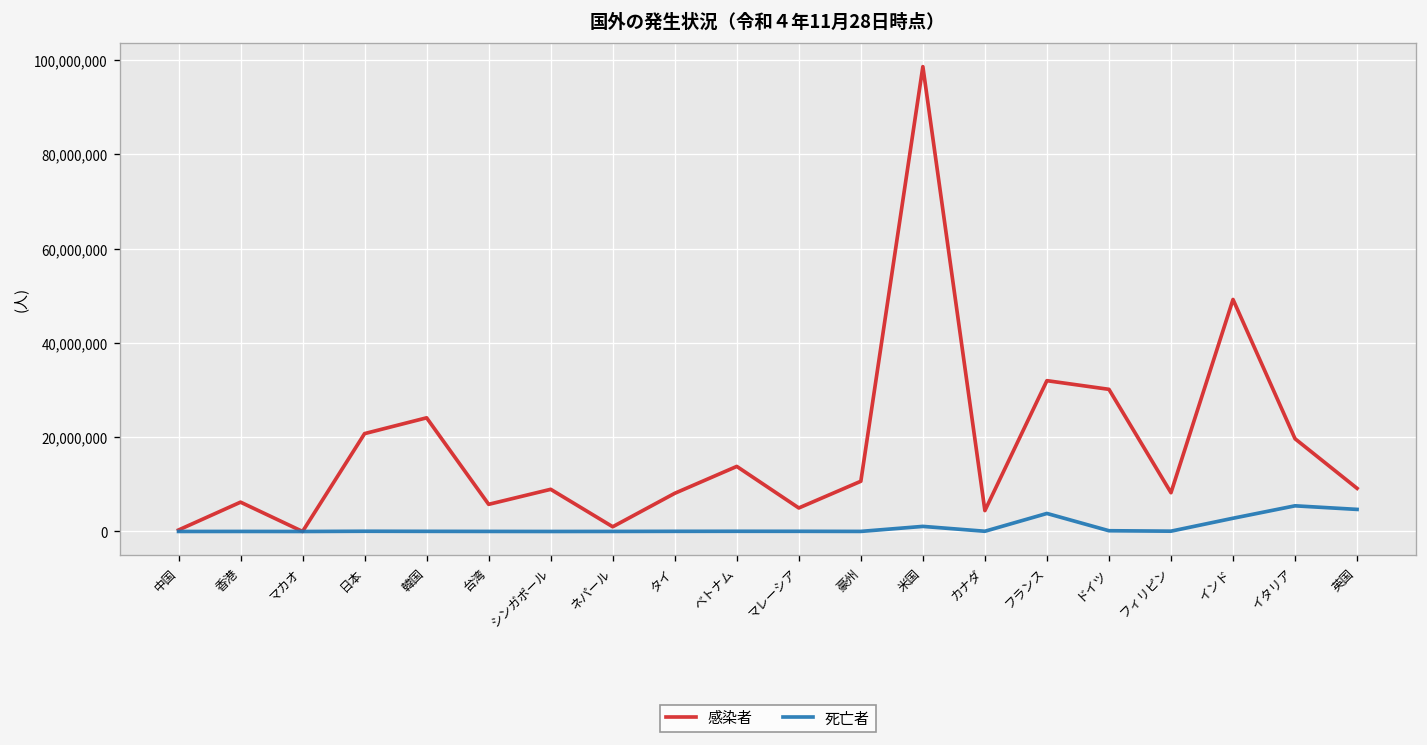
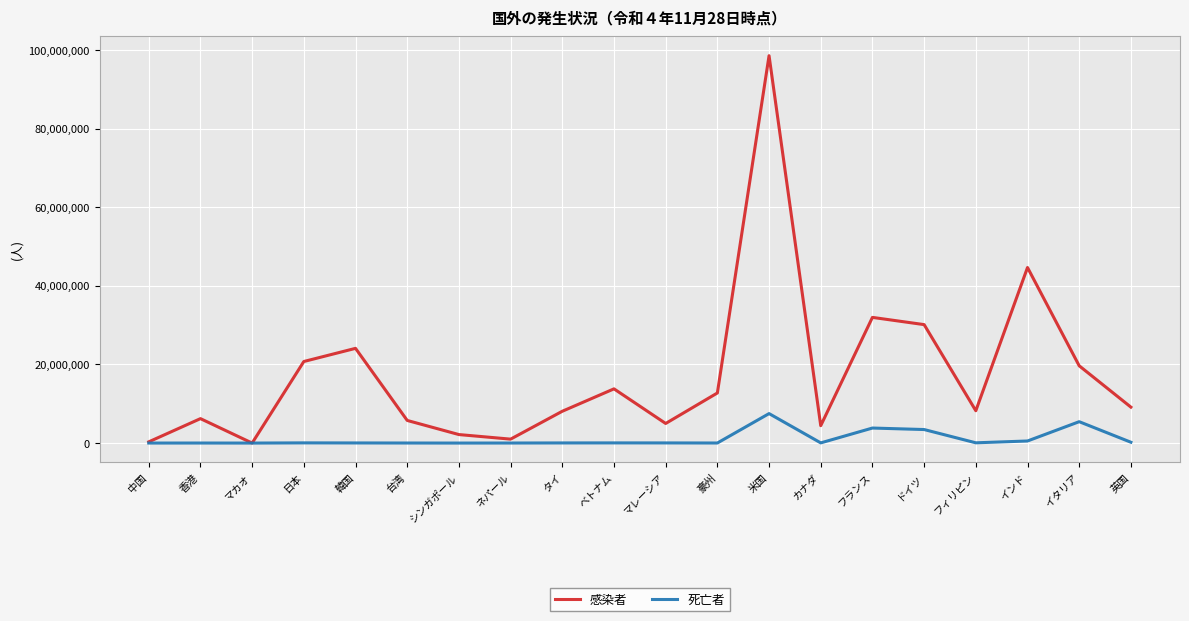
感染者, シンガポール: 9,000,000 -> 2,000,000
感染者, 豪州: 11,000,000 -> 13,000,000
死亡者, 米国: 1,000,000 -> 8,000,000
死亡者, ドイツ: 0 -> 3,000,000
感染者, インド: 49,000,000 -> 45,000,000
死亡者, インド: 3,000,000 -> 1,000,000
死亡者, 英国: 5,000,000 -> 0
